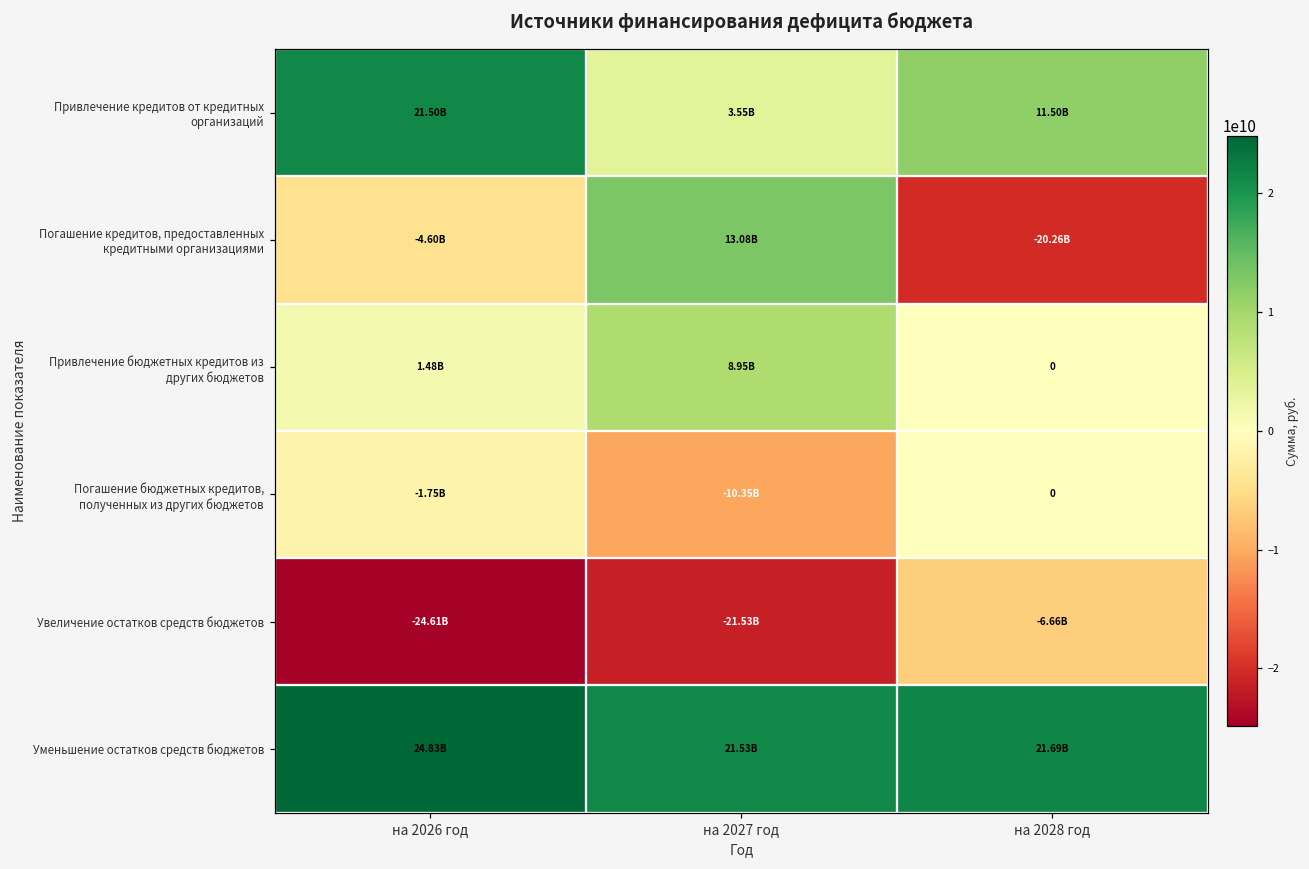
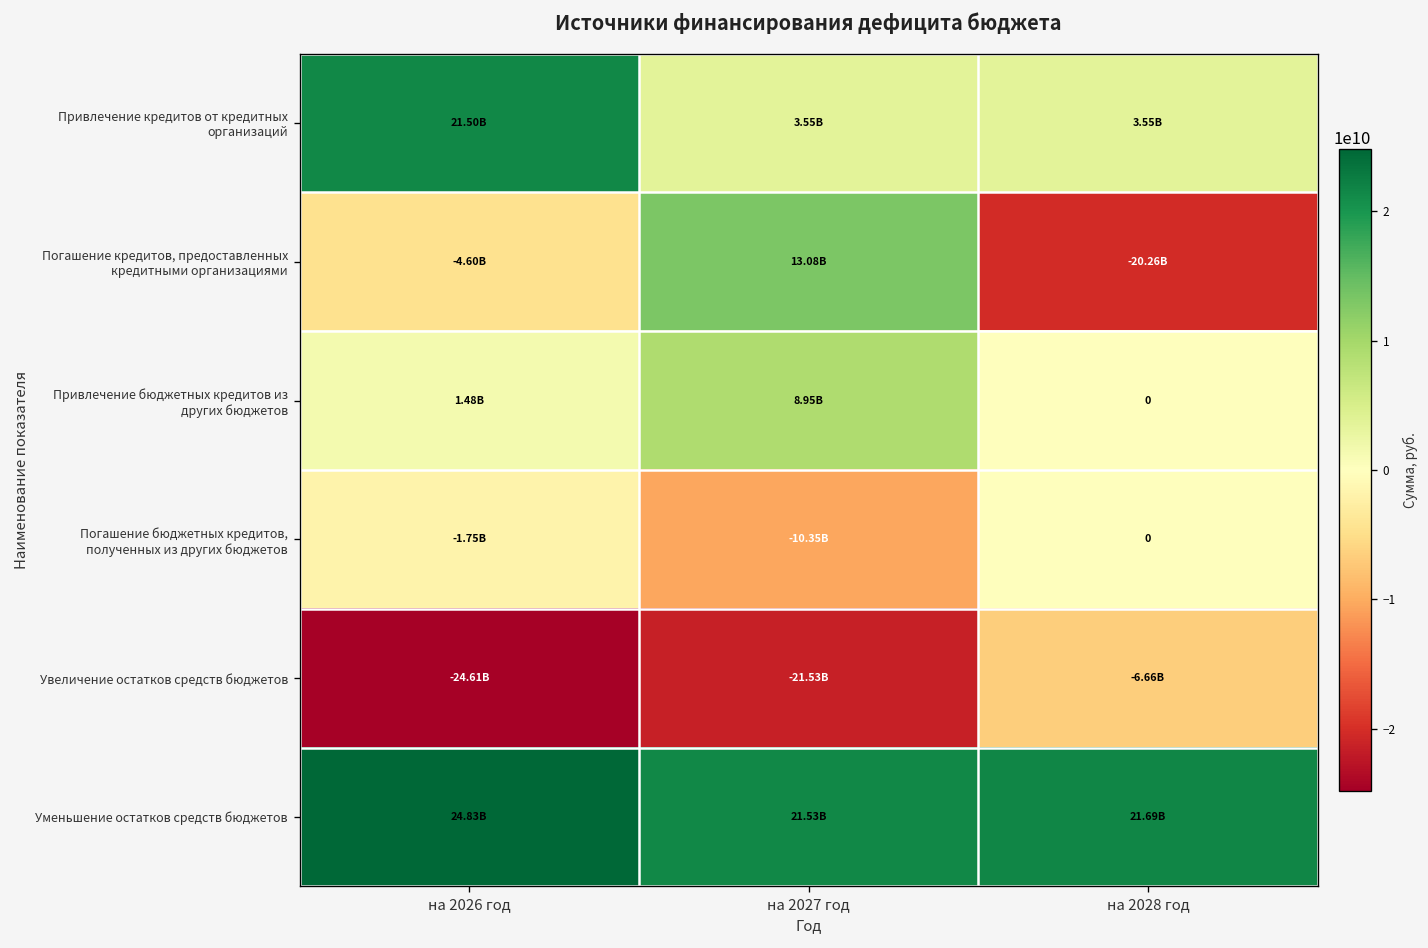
Привлечение кредитов от кредитных организаций, на 2028 год: 11.50B -> 3.55B
